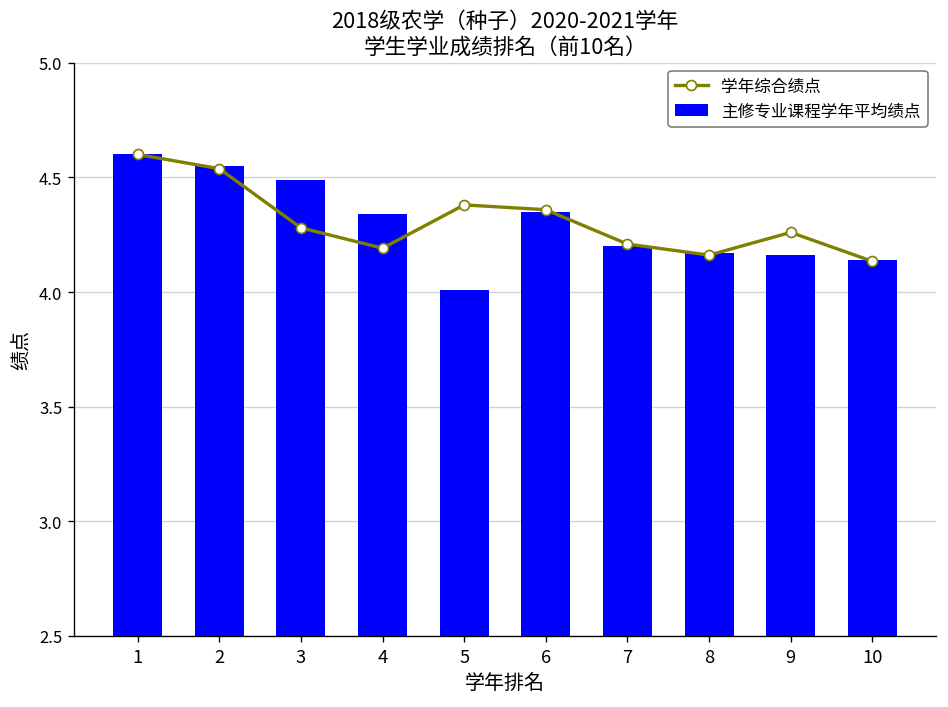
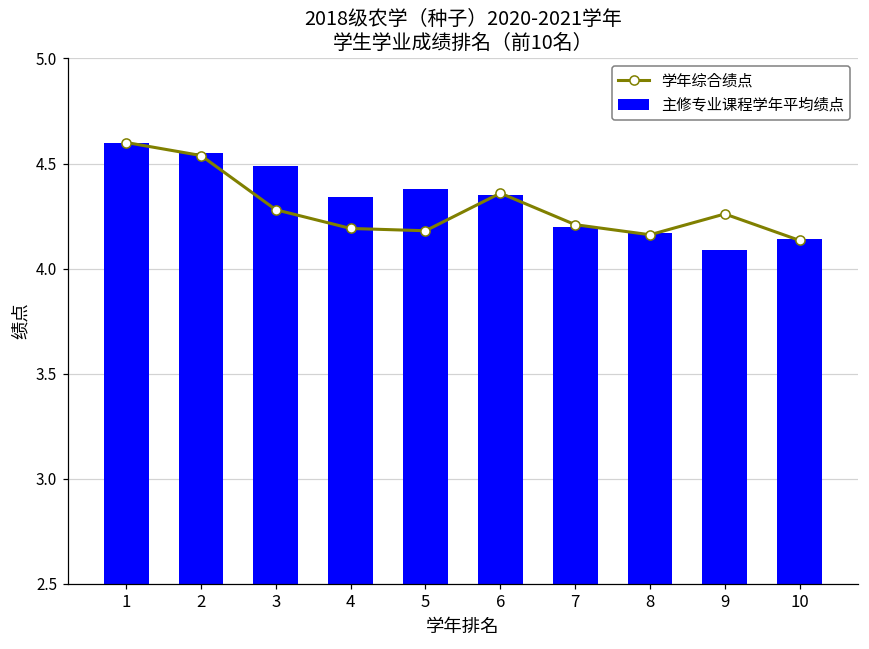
学年综合绩点, 5: 4.38 -> 4.18
主修专业课程学年平均绩点, 5: 4.01 -> 4.38
主修专业课程学年平均绩点, 9: 4.16 -> 4.09
